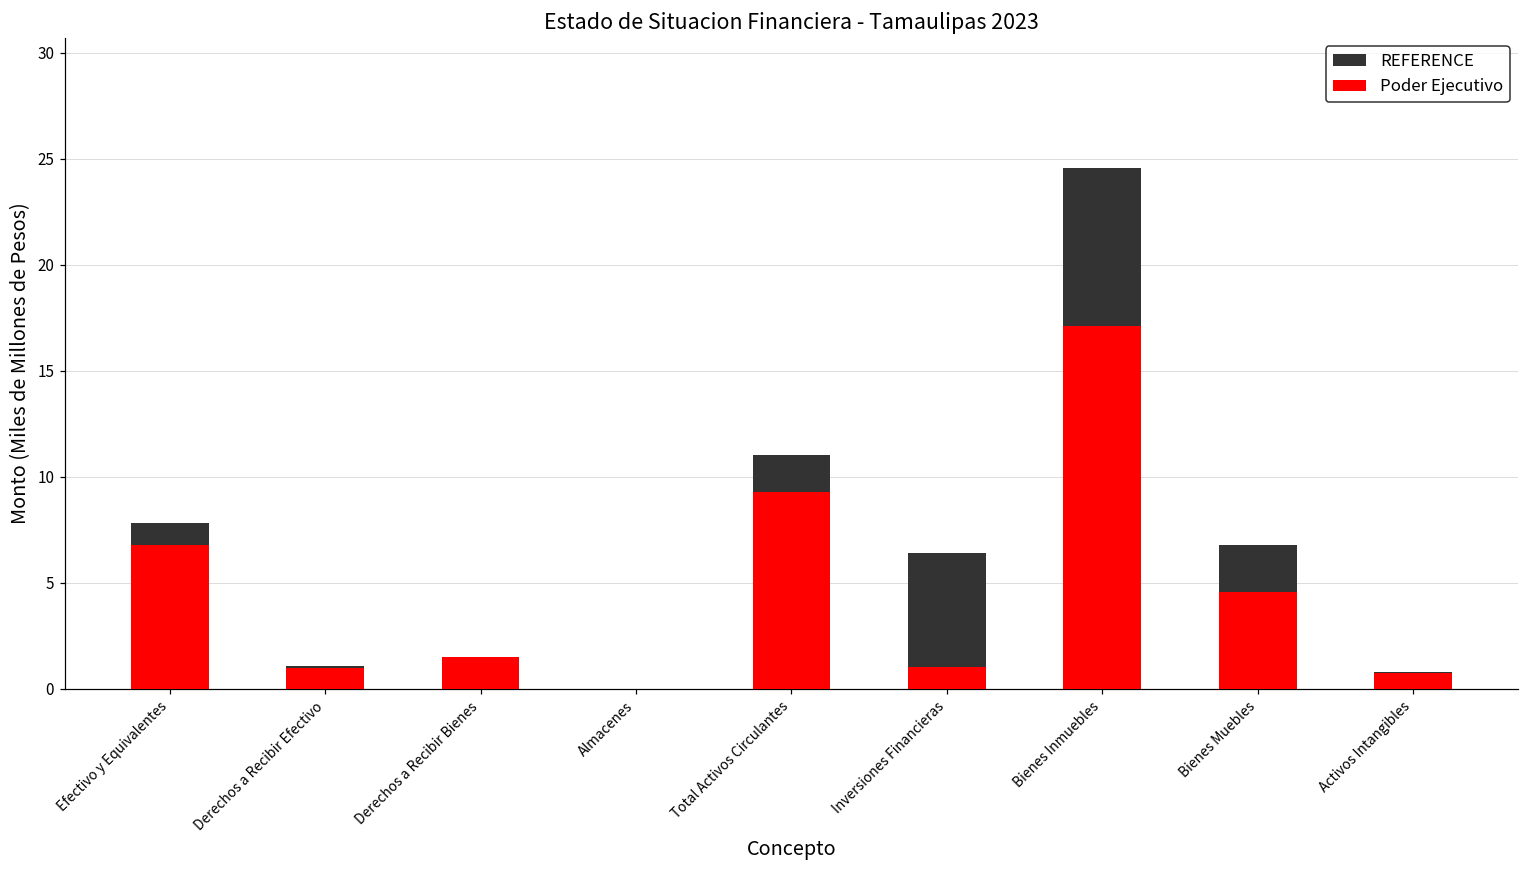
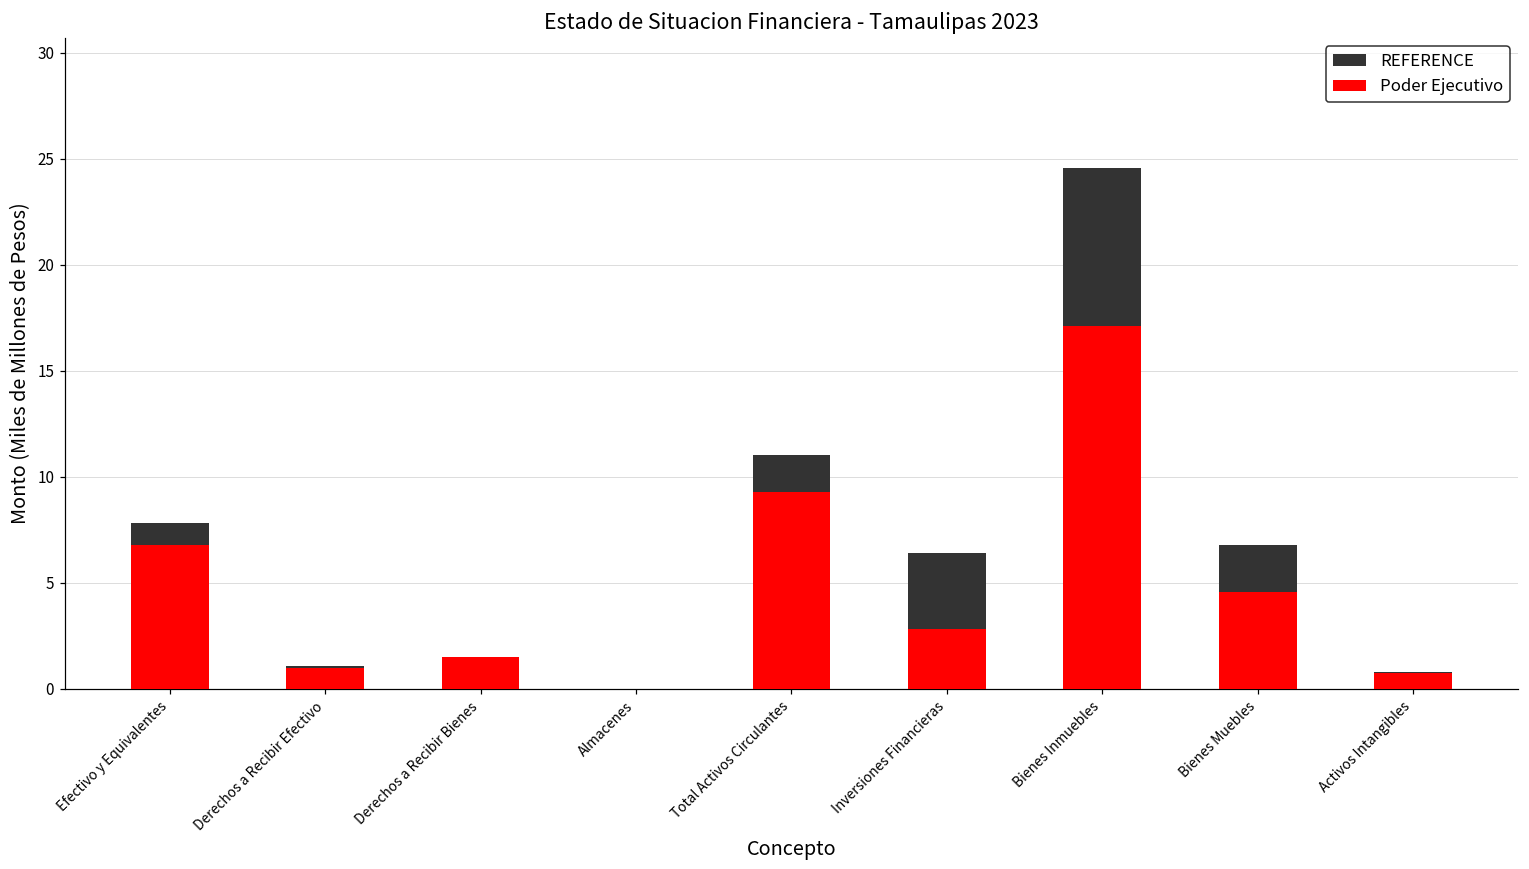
Poder Ejecutivo, Inversiones Financieras: 1.0 -> 2.8
